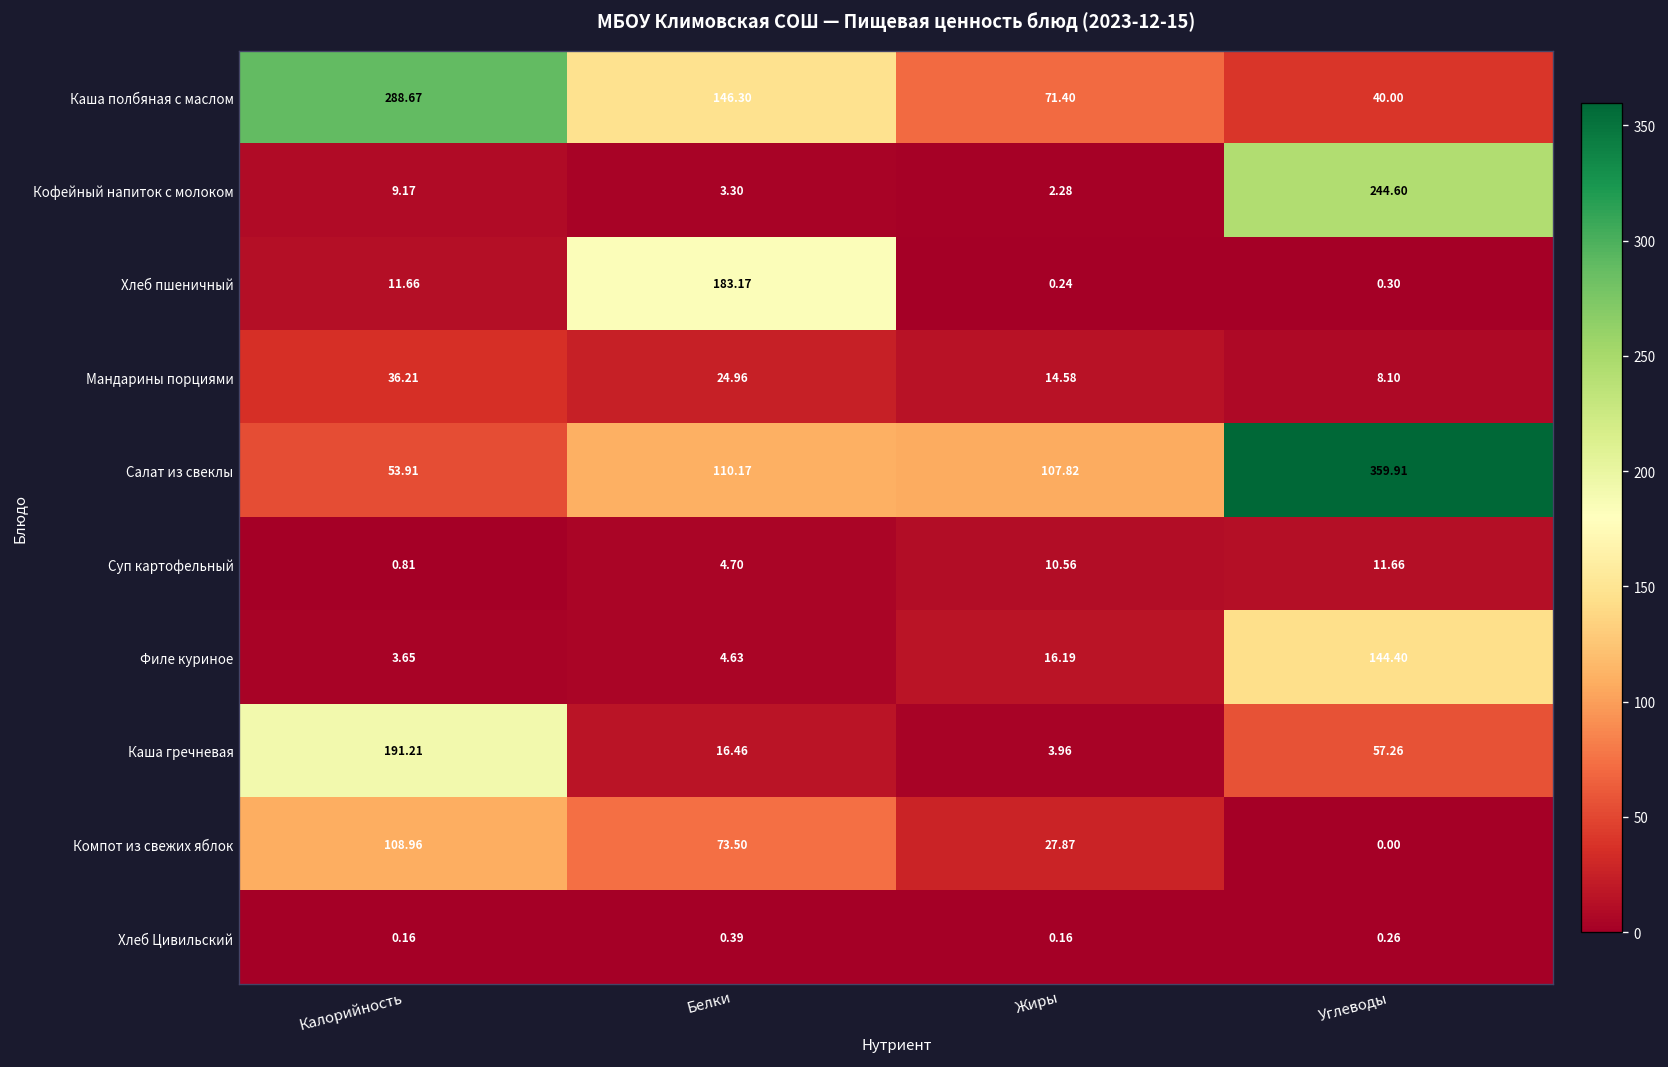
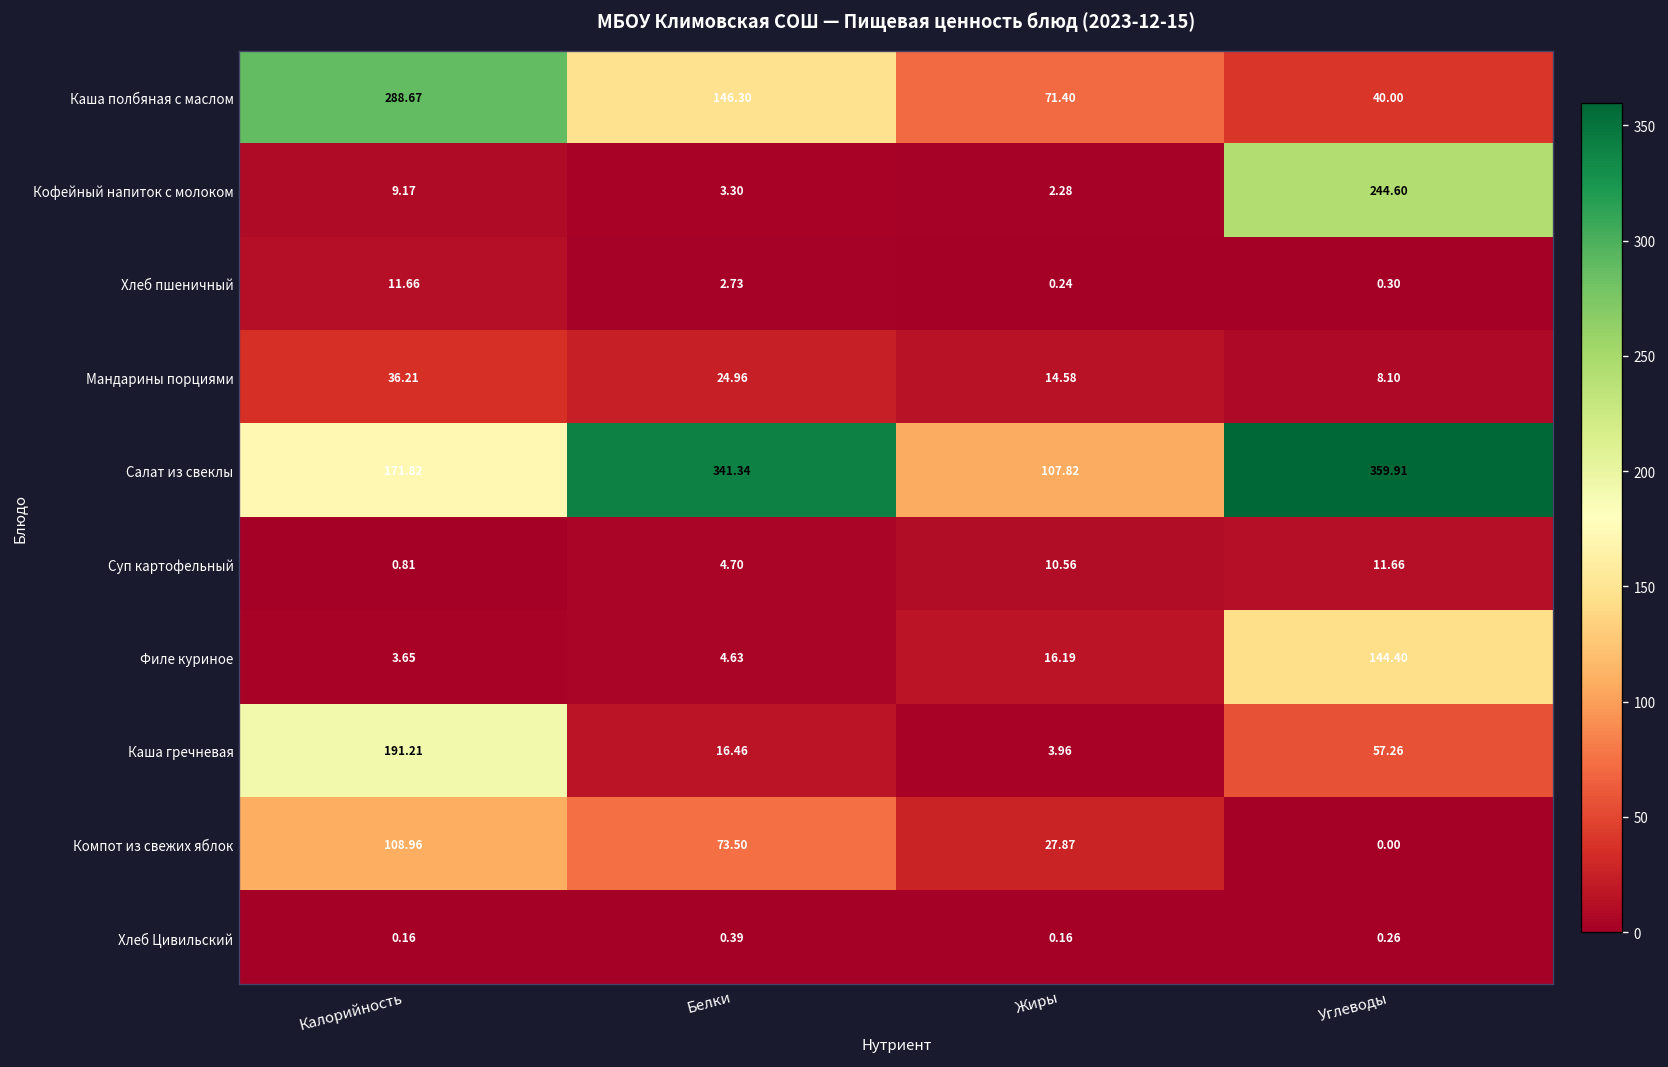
Хлеб пшеничный, Белки: 183.17 -> 2.73
Cалат из свеклы, Калорийность: 53.91 -> 171.82
Cалат из свеклы, Белки: 110.17 -> 341.34
